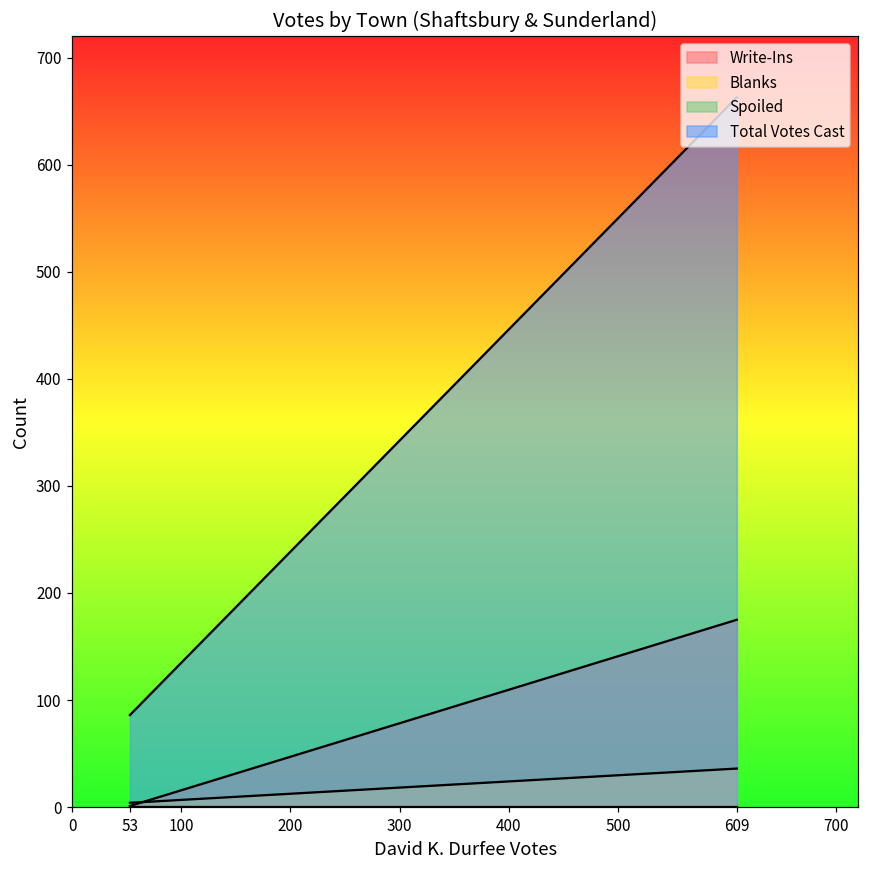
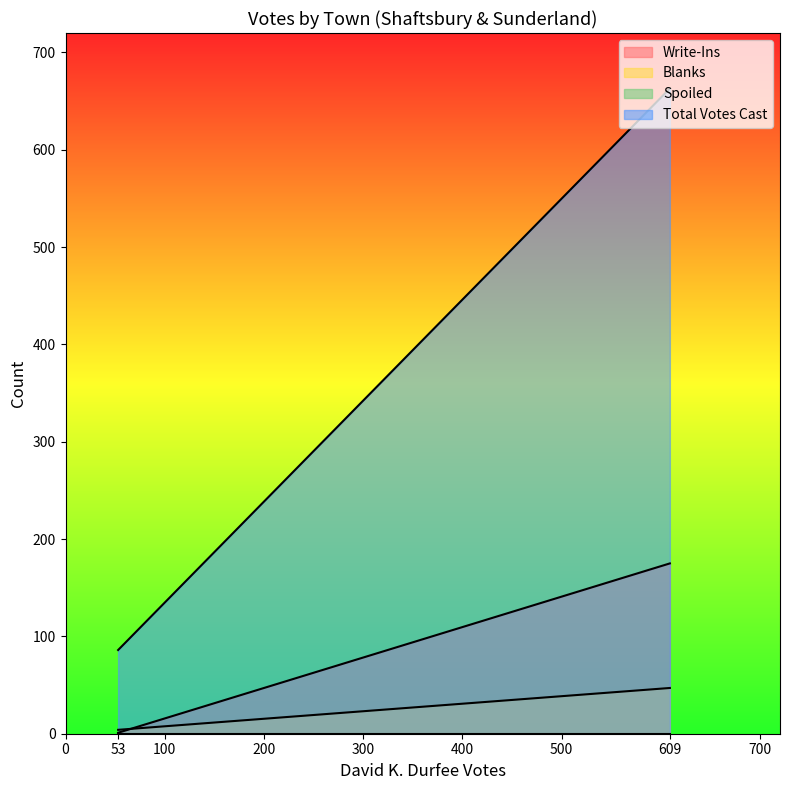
Blanks, 609: 40 -> 50
